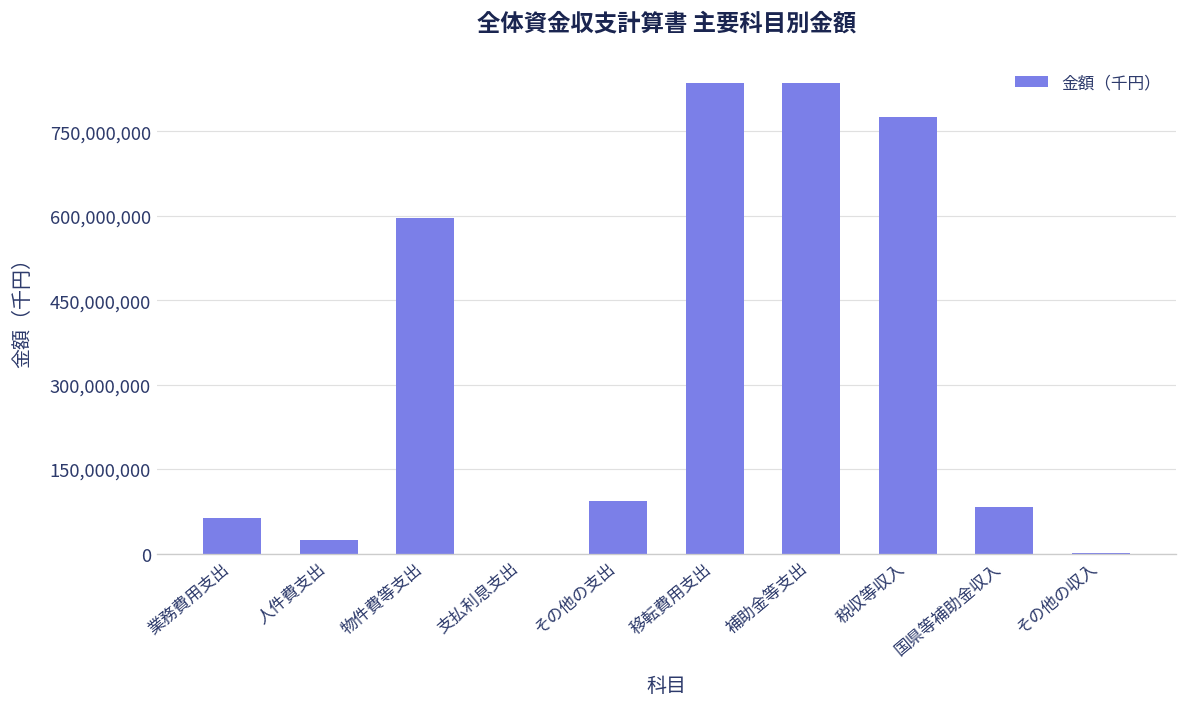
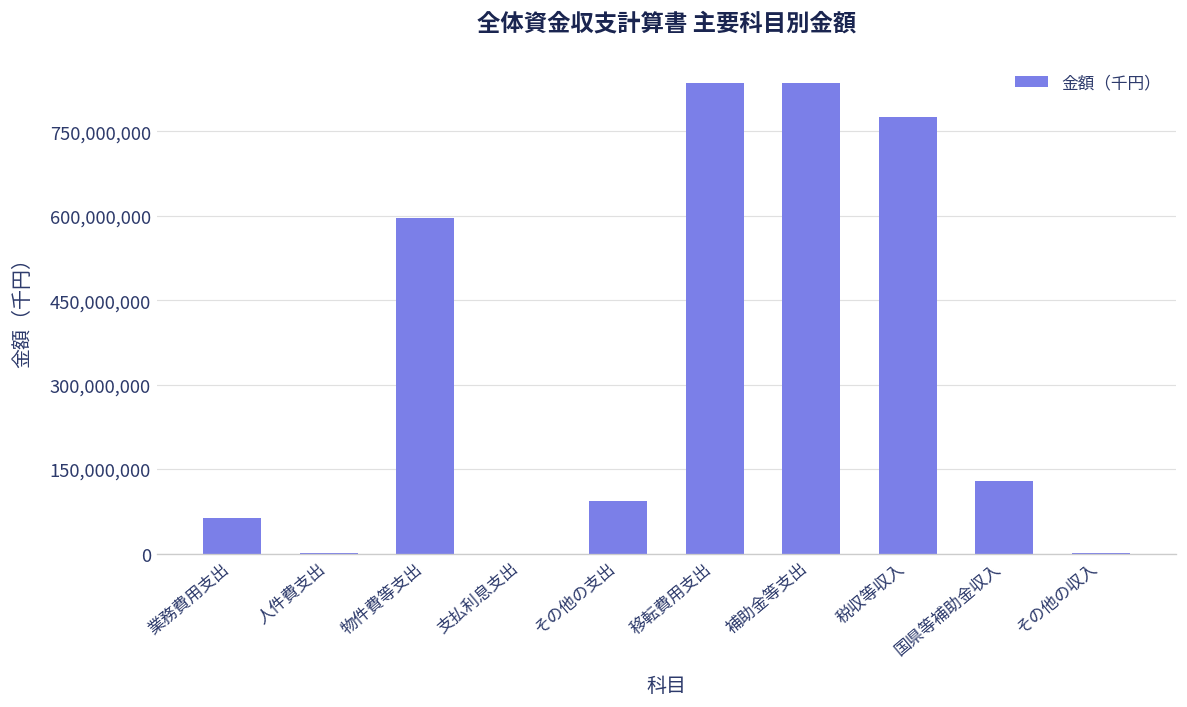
人件費支出: 20,000,000 -> 0
国県等補助金収入: 80,000,000 -> 130,000,000
